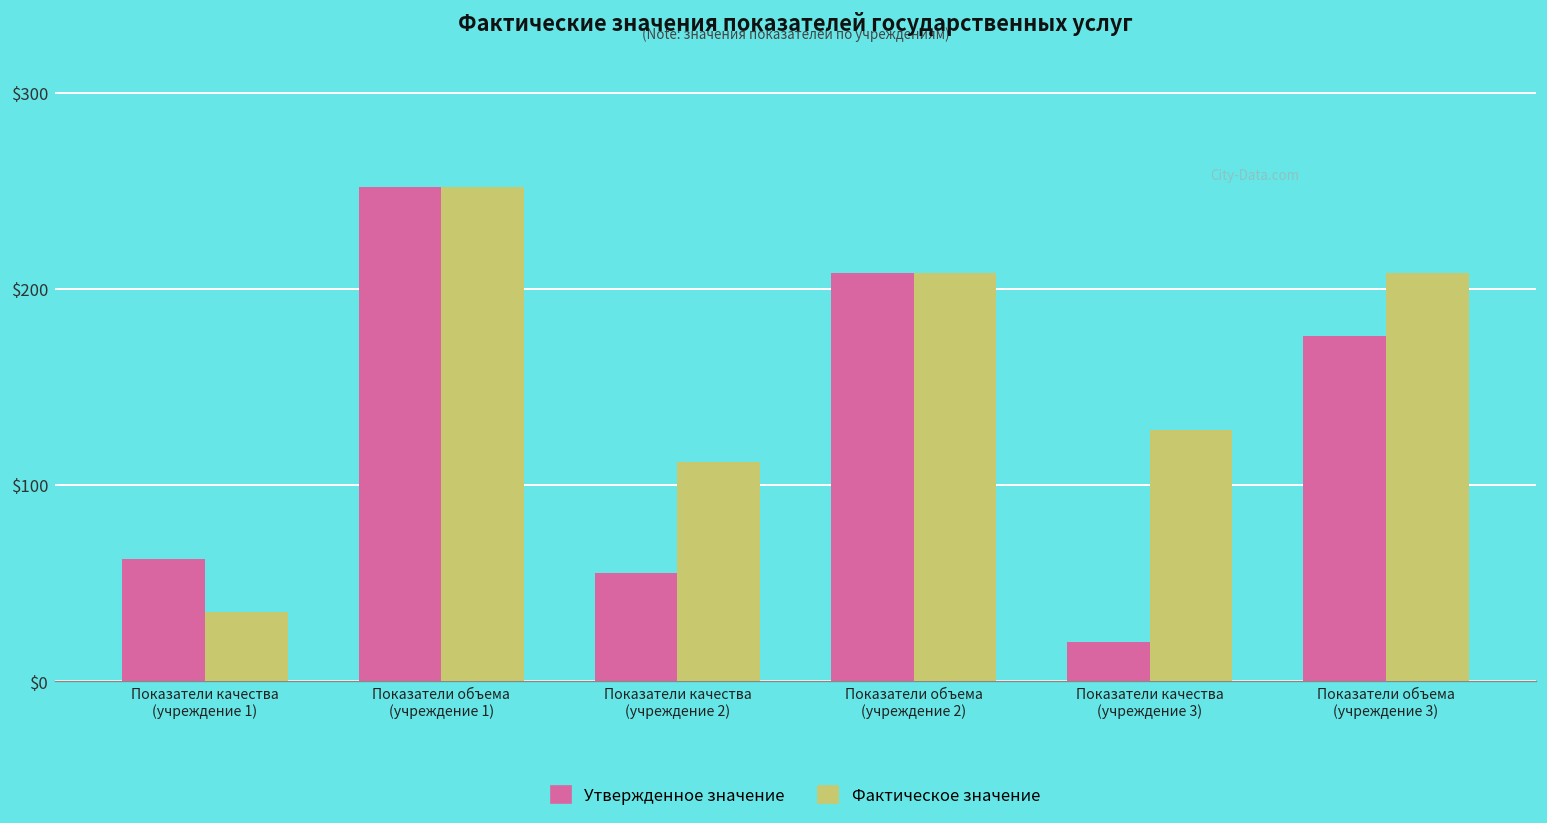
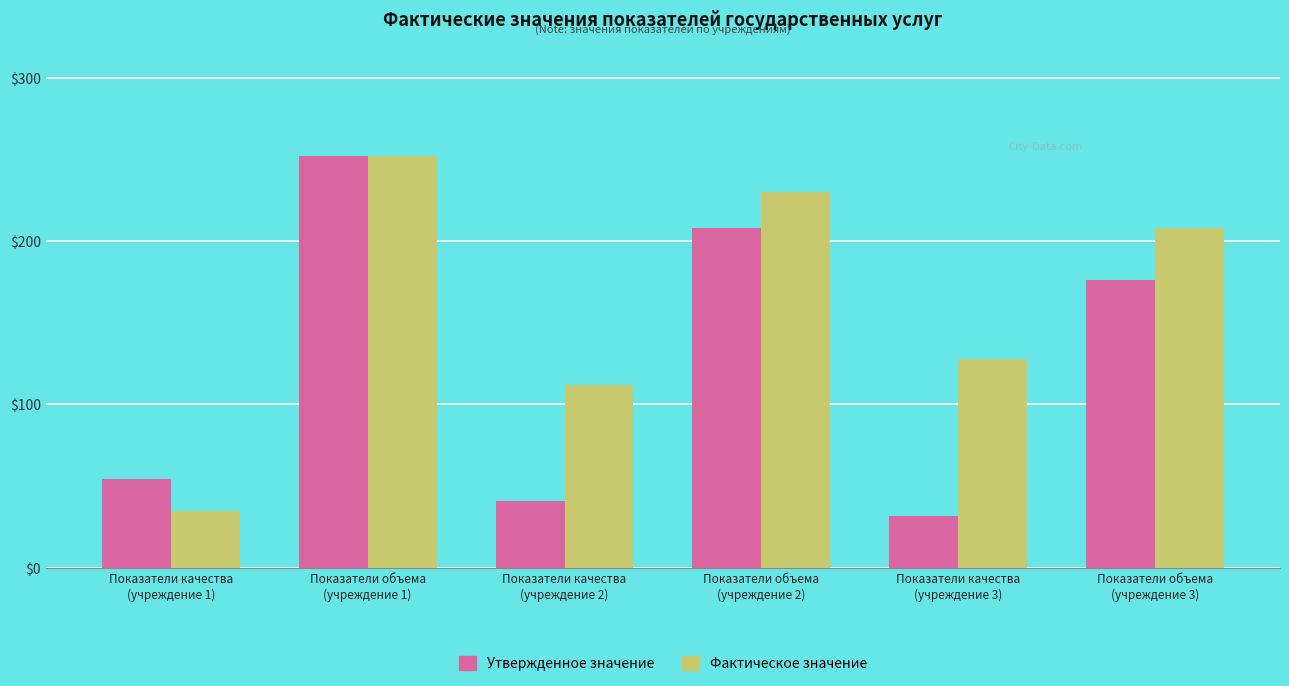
Утвержденное значение, Показатели качества (учреждение 1): $63 -> $55
Утвержденное значение, Показатели качества (учреждение 2): $55 -> $41
Фактическое значение, Показатели объема (учреждение 2): $208 -> $230
Утвержденное значение, Показатели качества (учреждение 3): $20 -> $32
